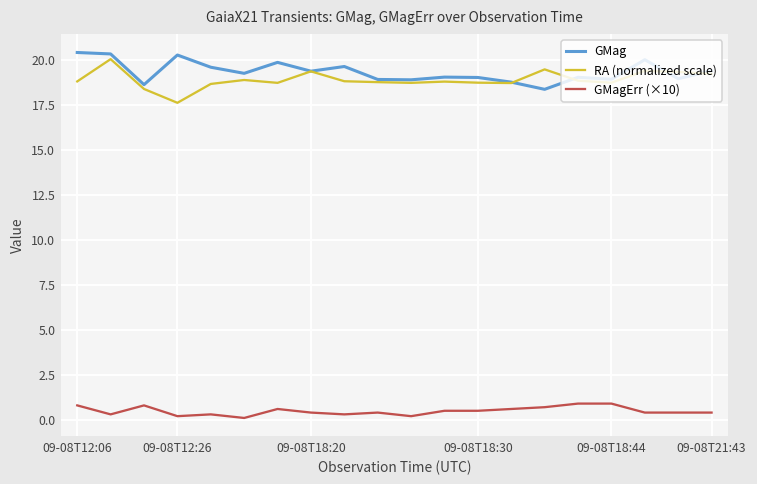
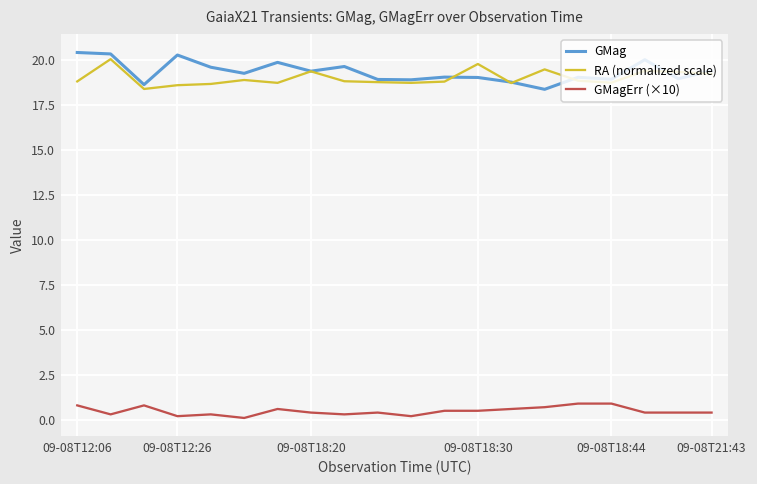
RA (normalized scale), 09-08T12:26: 17.6 -> 18.6
RA (normalized scale), 09-08T18:30: 18.8 -> 19.8
